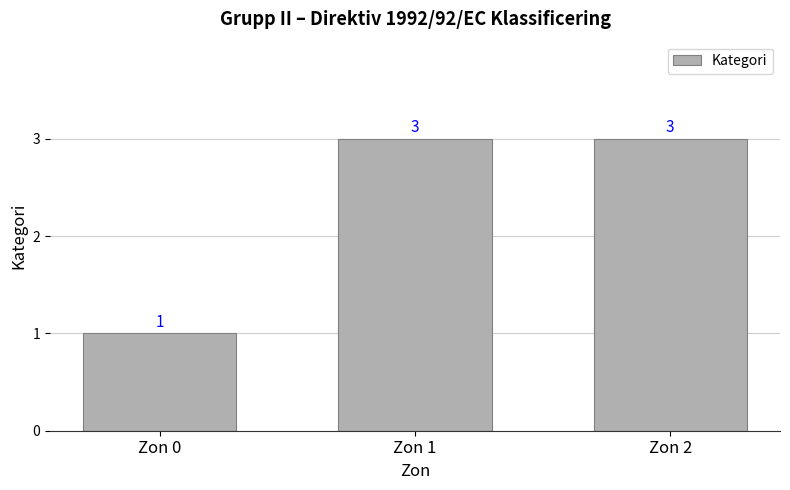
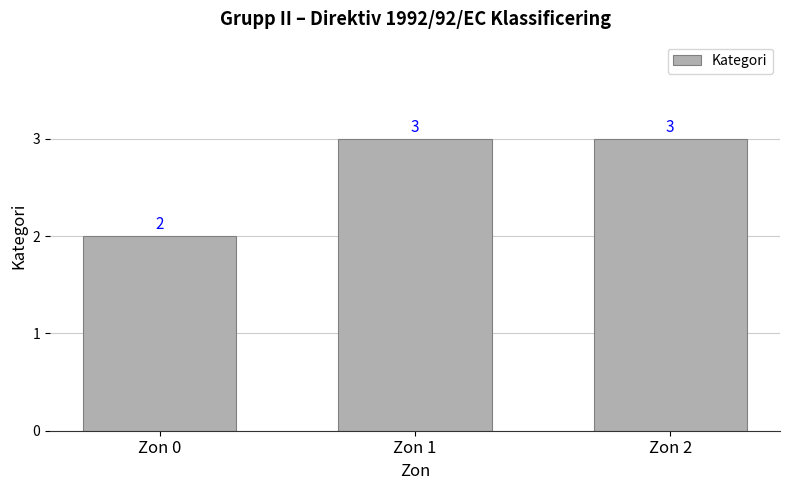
Zon 0: 1 -> 2
